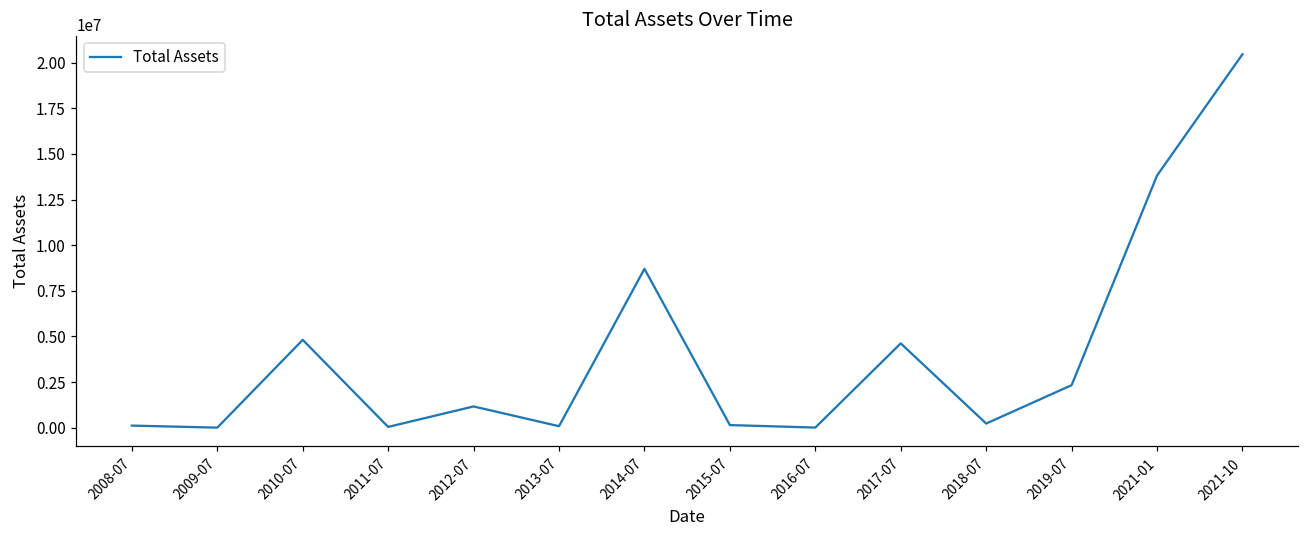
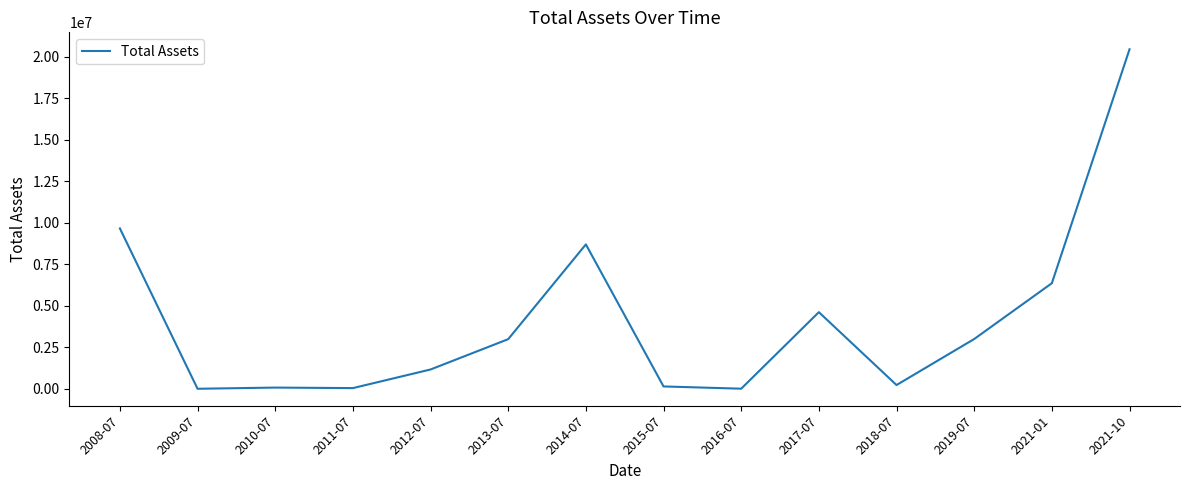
2008-07: 100000 -> 9700000
2010-07: 4800000 -> 100000
2013-07: 100000 -> 3000000
2019-07: 2300000 -> 3000000
2021-01: 13800000 -> 6400000
